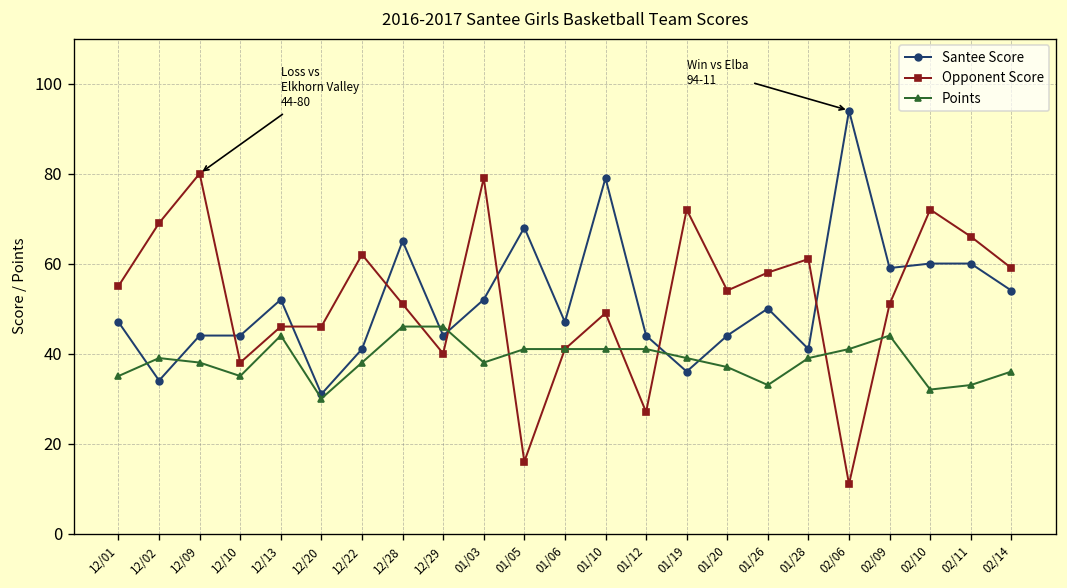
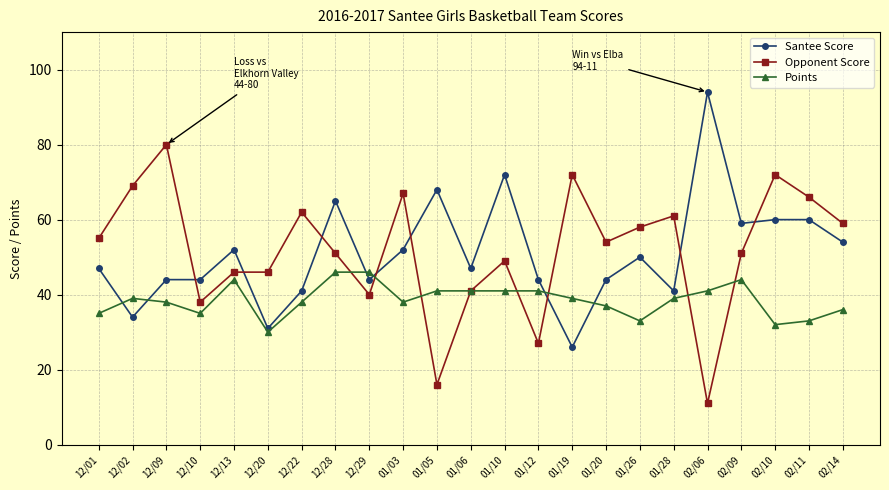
Opponent Score, 01/03: 79 -> 67
Santee Score, 01/10: 79 -> 72
Santee Score, 01/19: 36 -> 26
